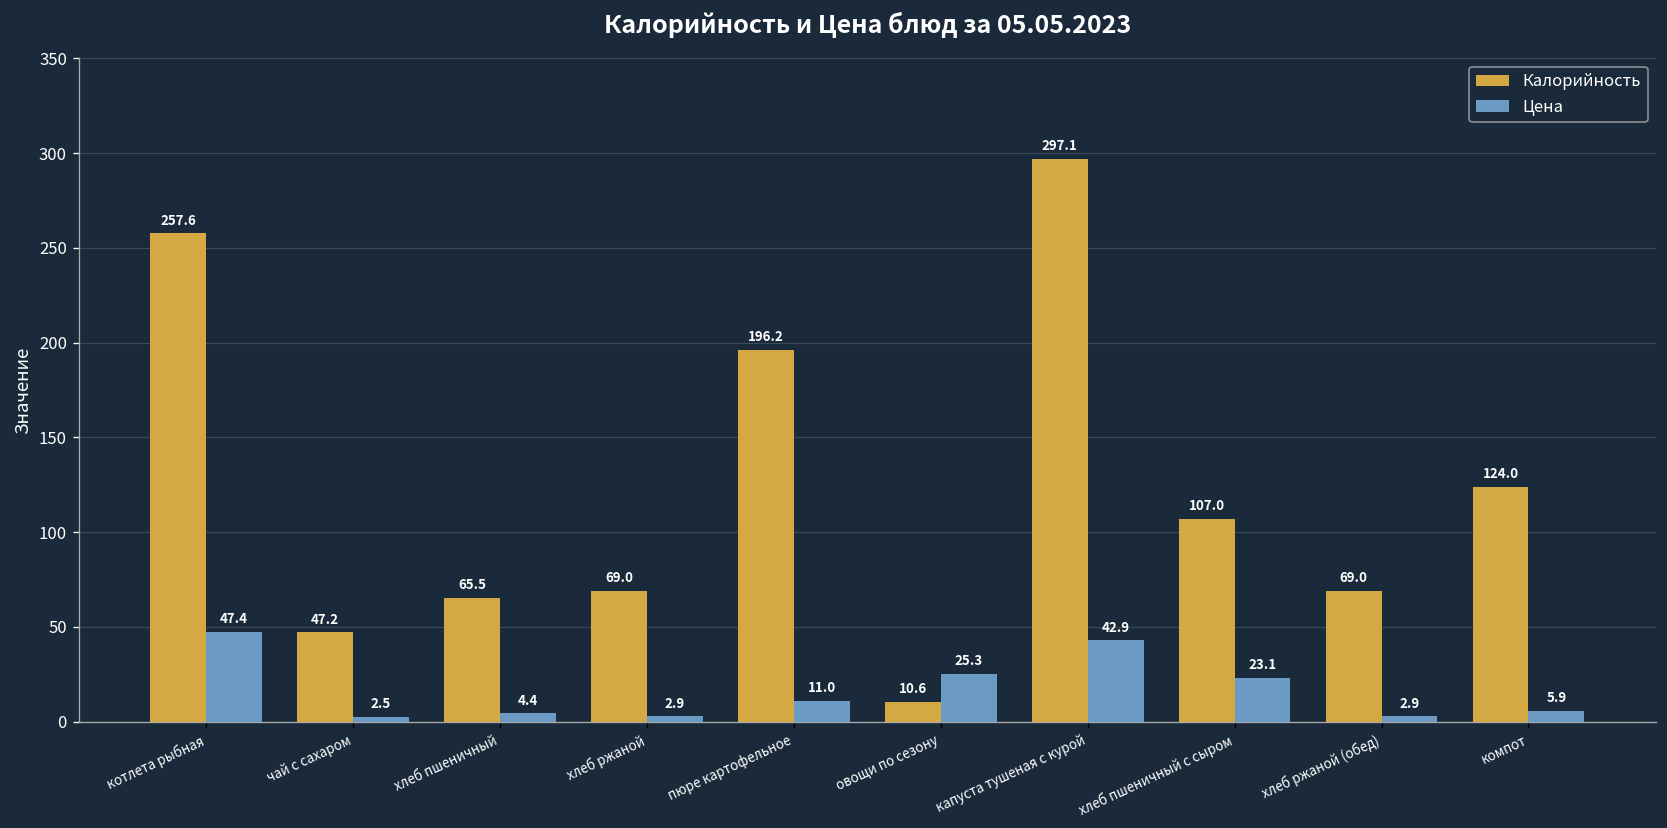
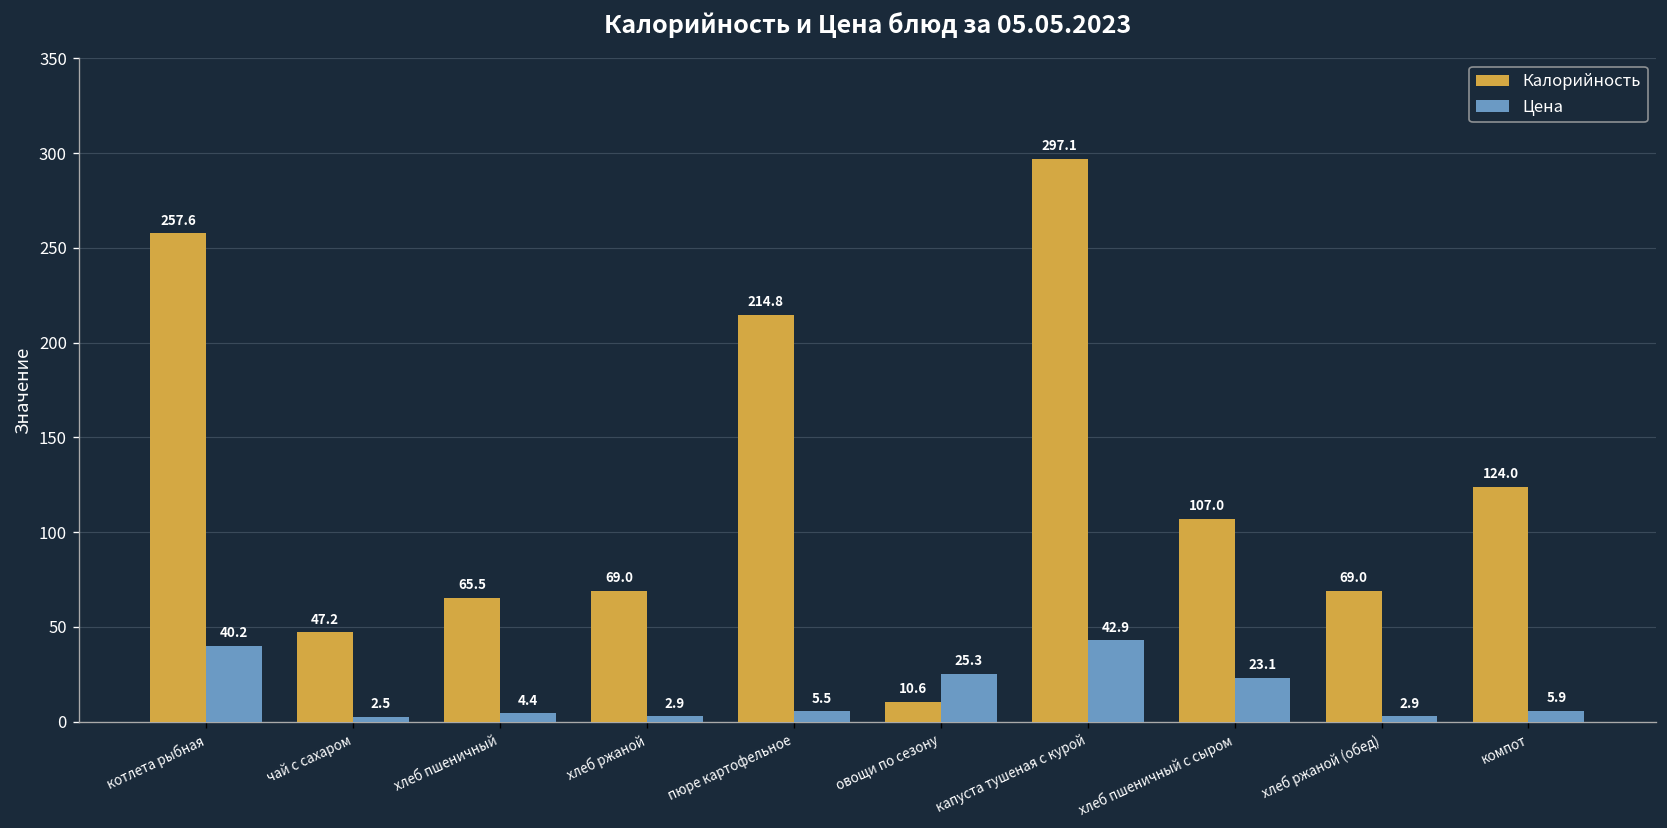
Цена, котлета рыбная: 47.4 -> 40.2
Калорийность, пюре картофельное: 196.2 -> 214.8
Цена, пюре картофельное: 11.0 -> 5.5
